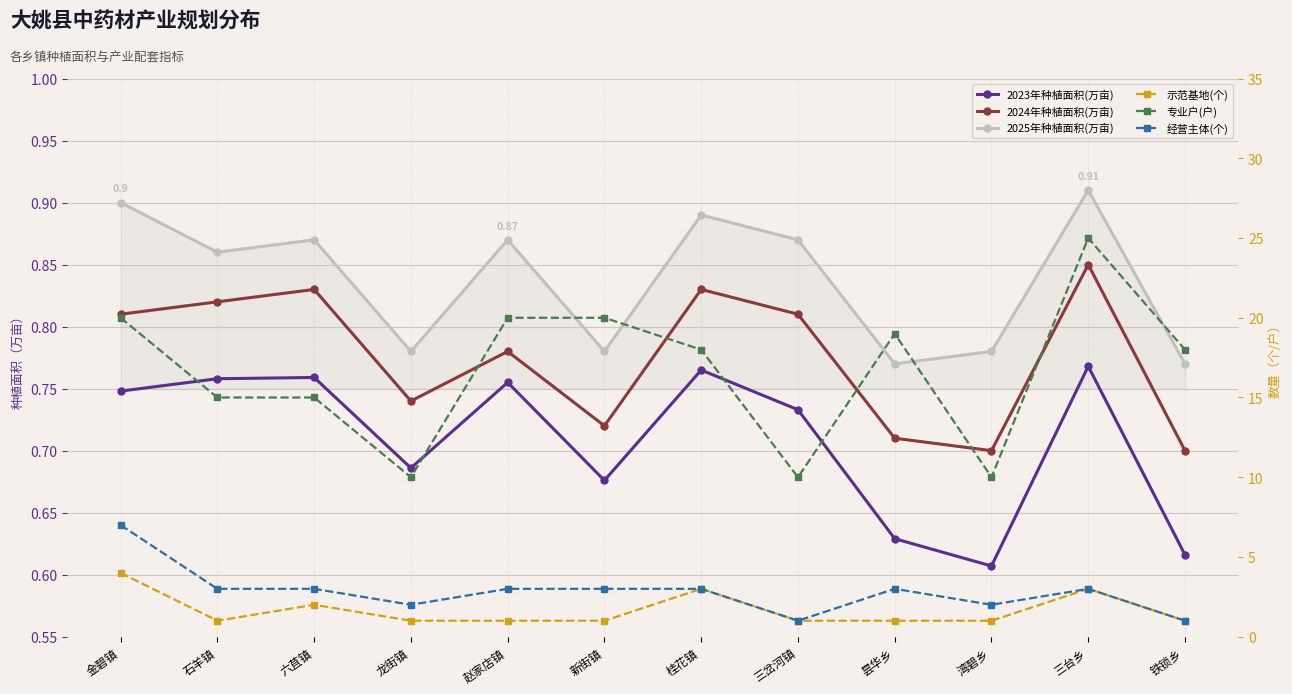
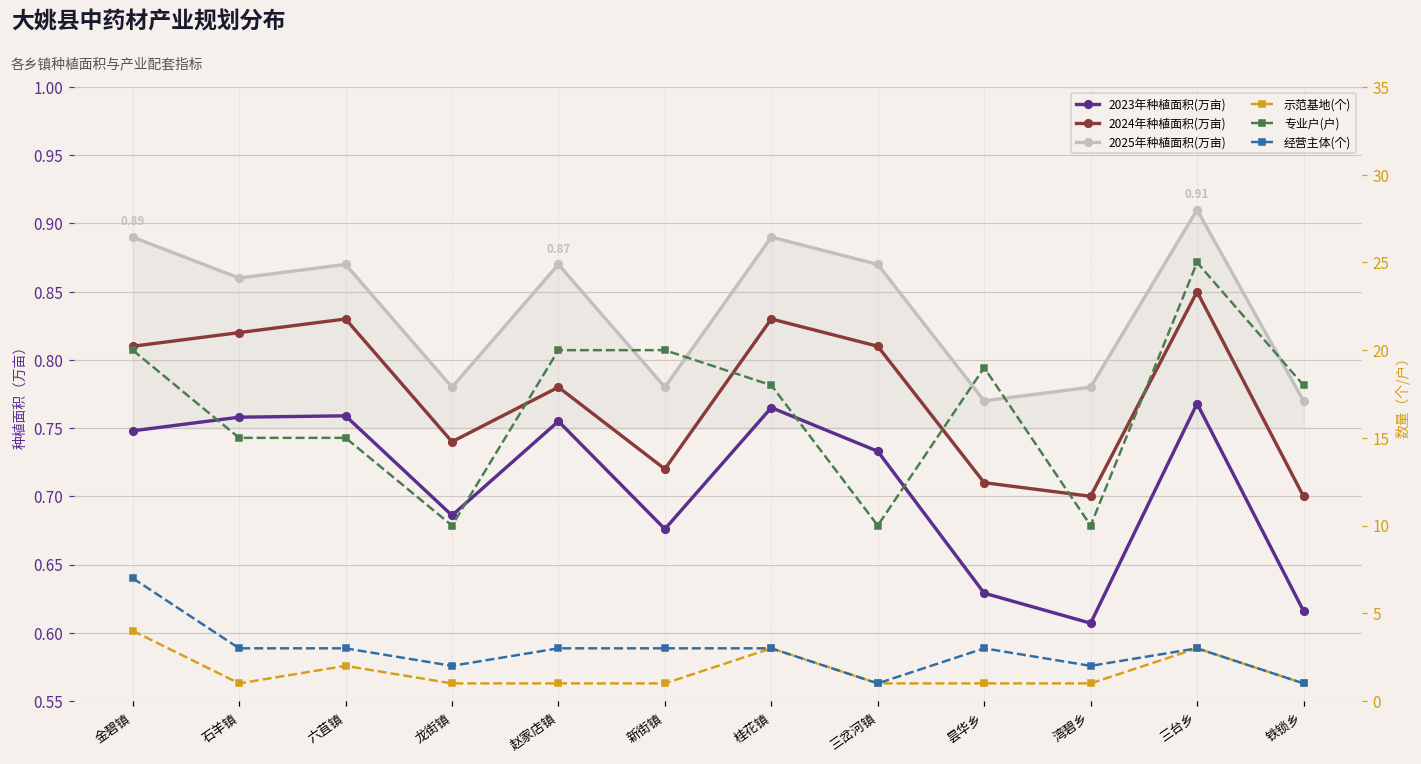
2025年种植面积(万亩), 金碧镇: 0.9 -> 0.89
